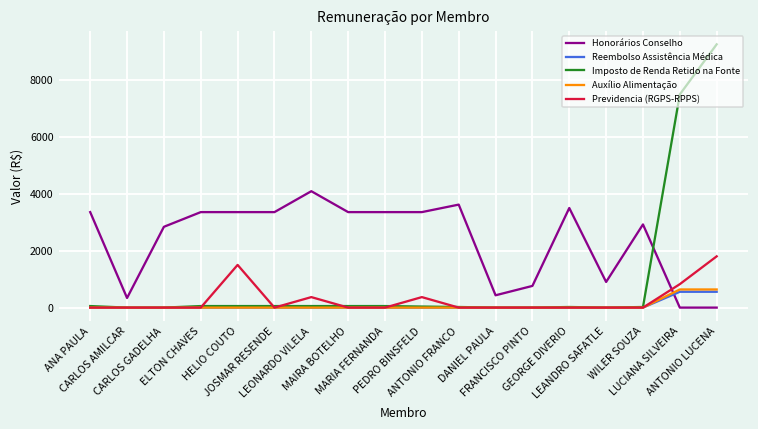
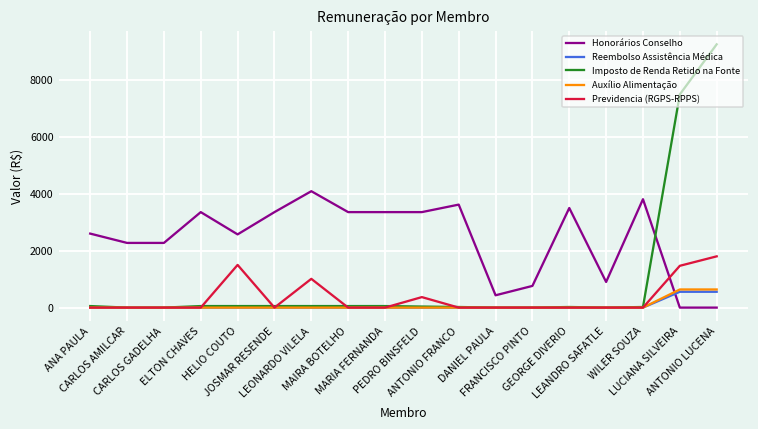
Honorários Conselho, ANA PAULA: 3400 -> 2600
Honorários Conselho, CARLOS AMILCAR: 300 -> 2300
Honorários Conselho, CARLOS GADELHA: 2800 -> 2300
Honorários Conselho, HELIO COUTO: 3400 -> 2600
Previdencia (RGPS-RPPS), LEONARDO VILELA: 400 -> 1000
Honorários Conselho, WILER SOUZA: 2900 -> 3800
Previdencia (RGPS-RPPS), LUCIANA SILVEIRA: 800 -> 1500
